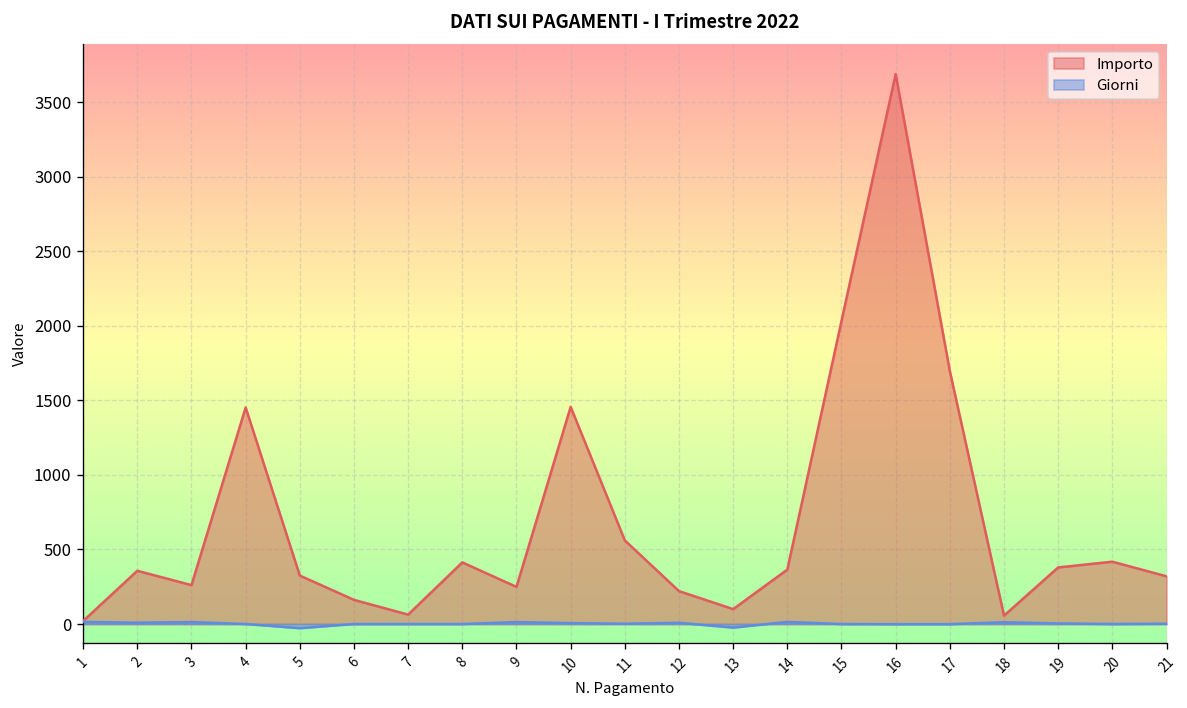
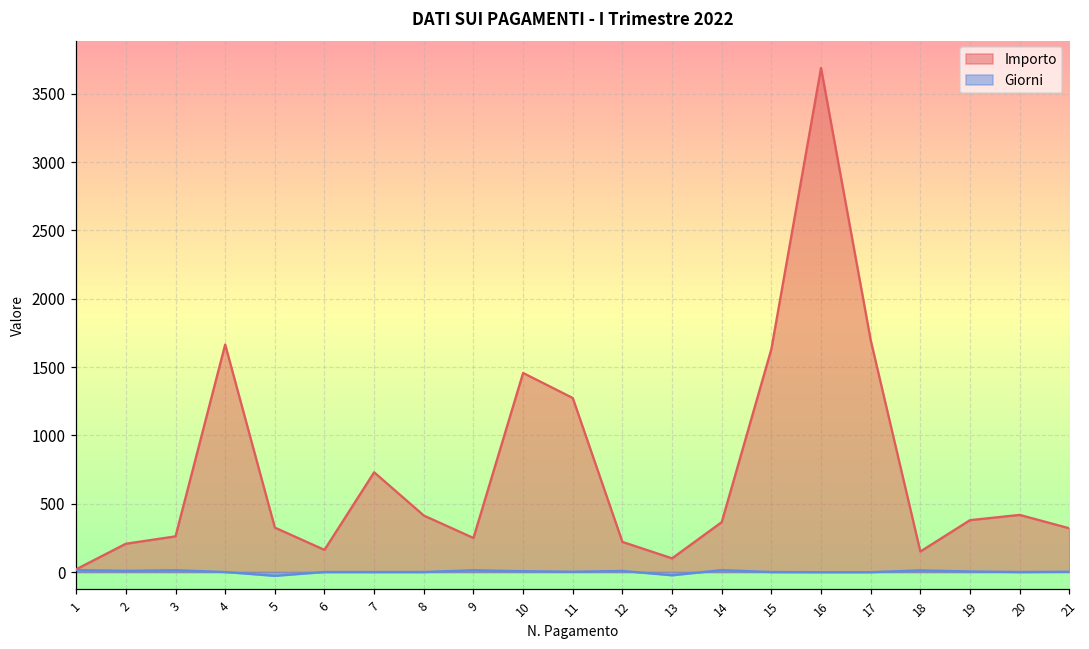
Importo, 2: 360 -> 210
Importo, 4: 1450 -> 1670
Importo, 7: 60 -> 730
Importo, 11: 560 -> 1270
Importo, 15: 2030 -> 1630
Importo, 18: 60 -> 150
